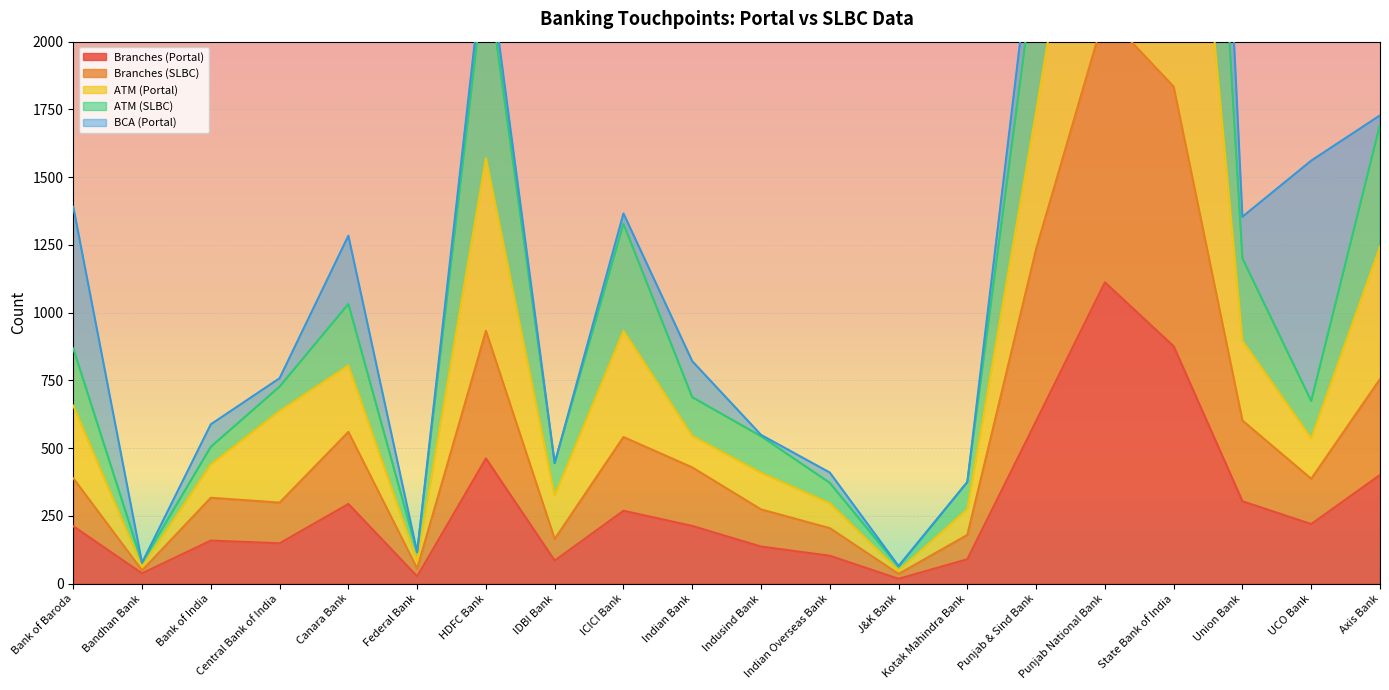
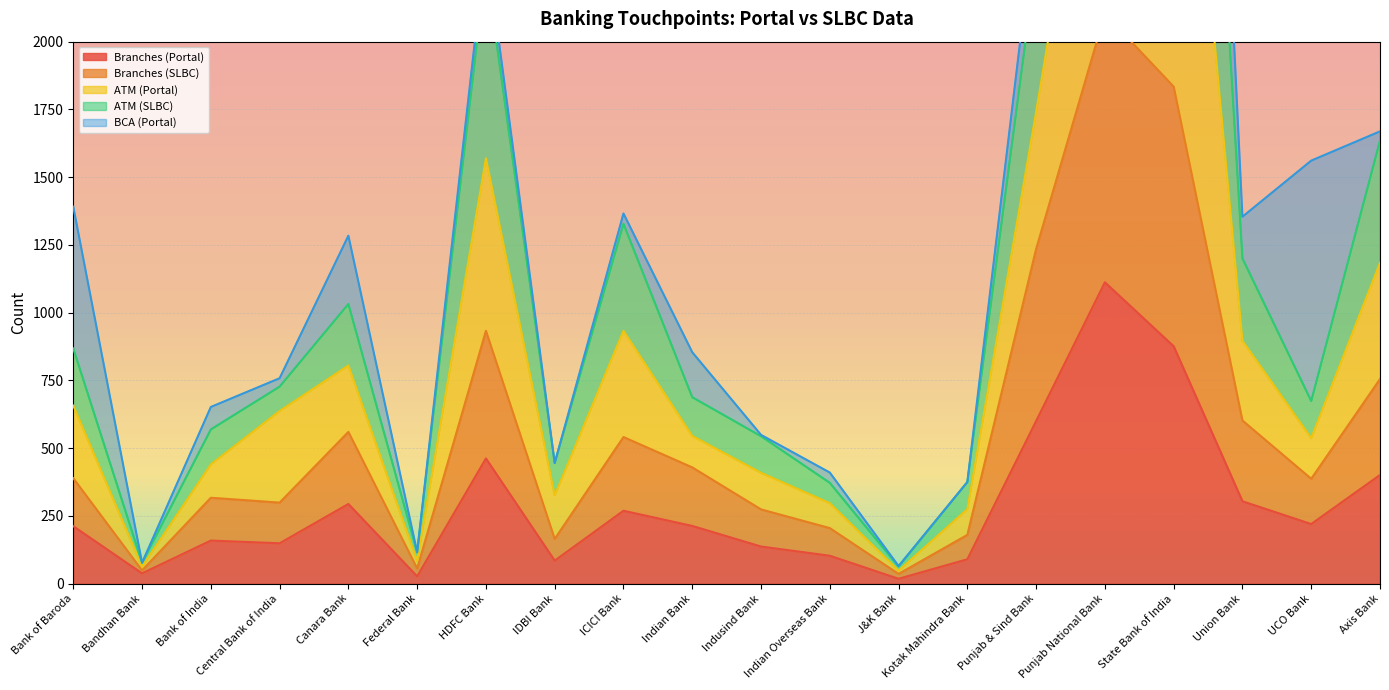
ATM (SLBC), Bank of India: 70 -> 130
BCA (Portal), Indian Bank: 130 -> 170
ATM (Portal), Axis Bank: 490 -> 430
